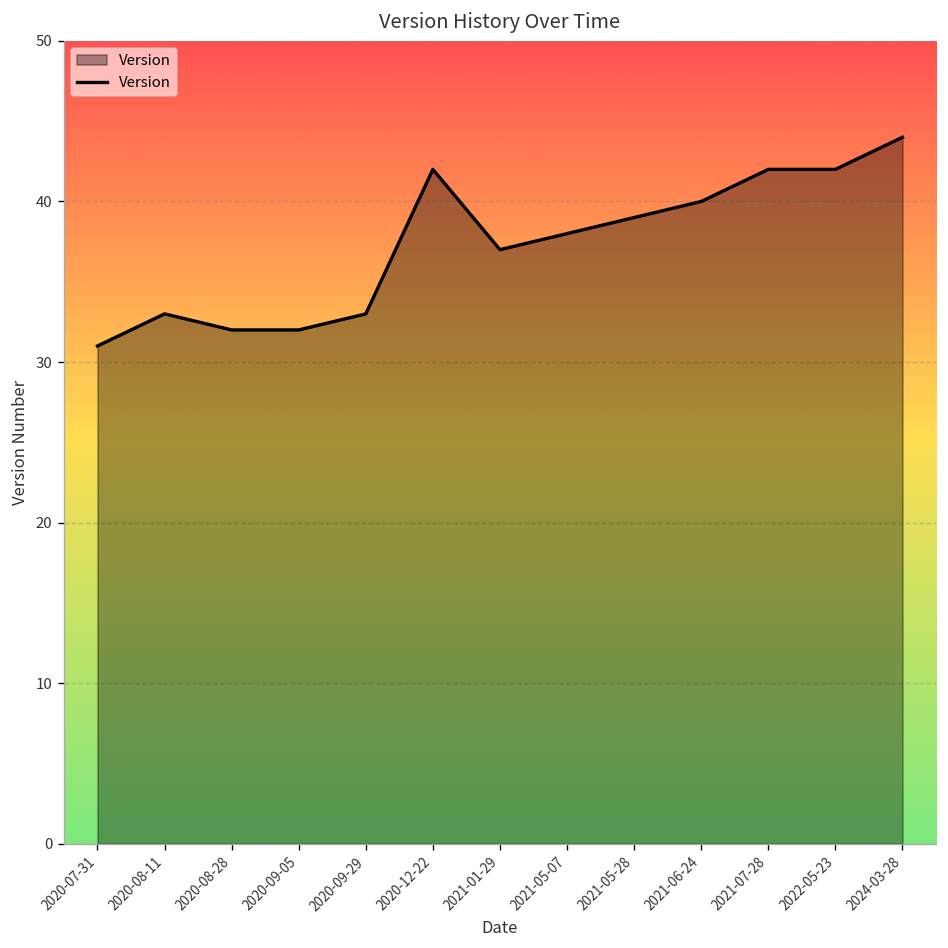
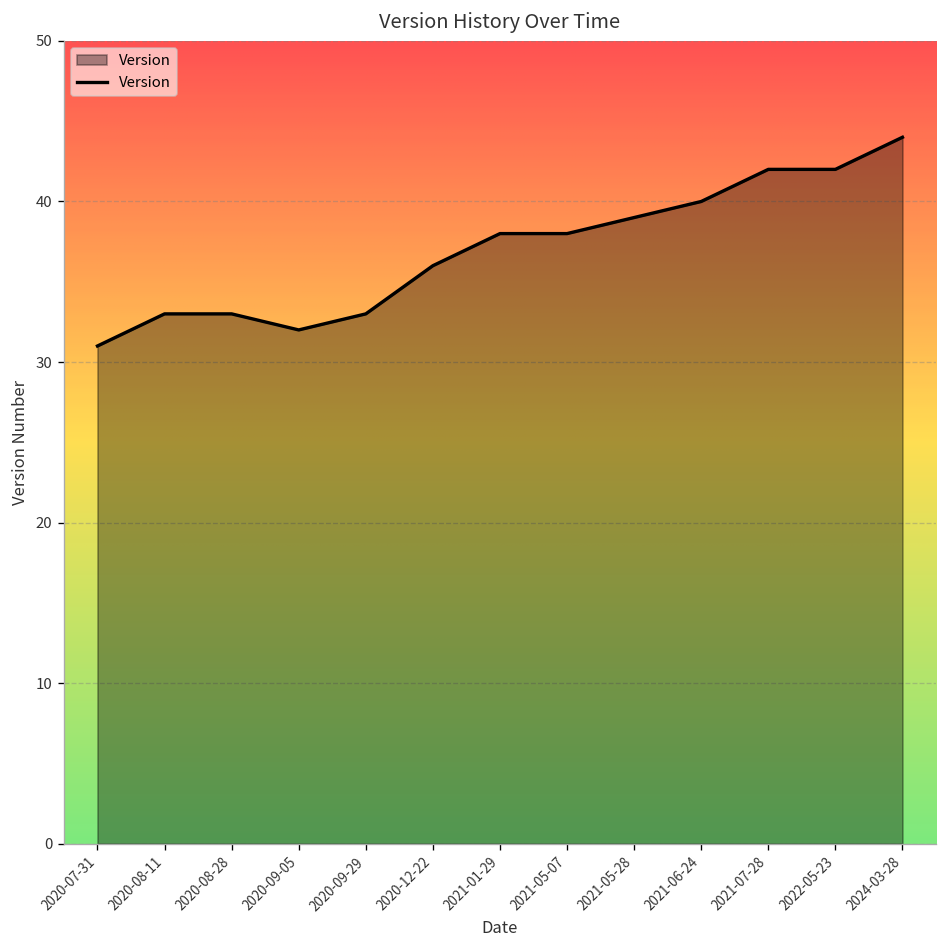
2020-08-28: 32 -> 33
2020-12-22: 42 -> 36
2021-01-29: 37 -> 38
